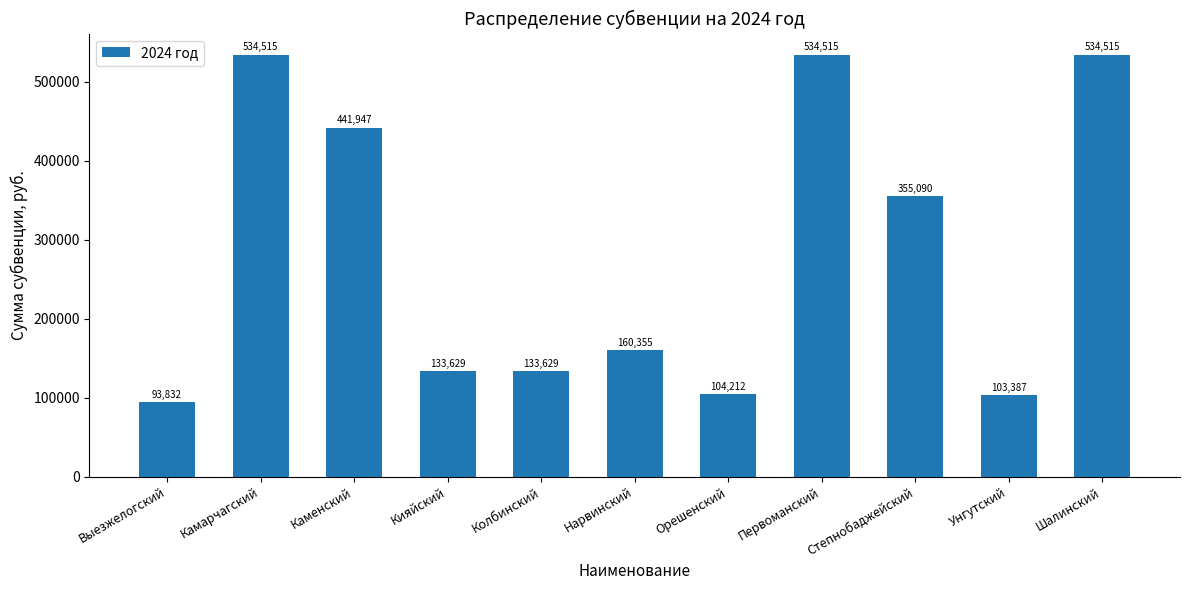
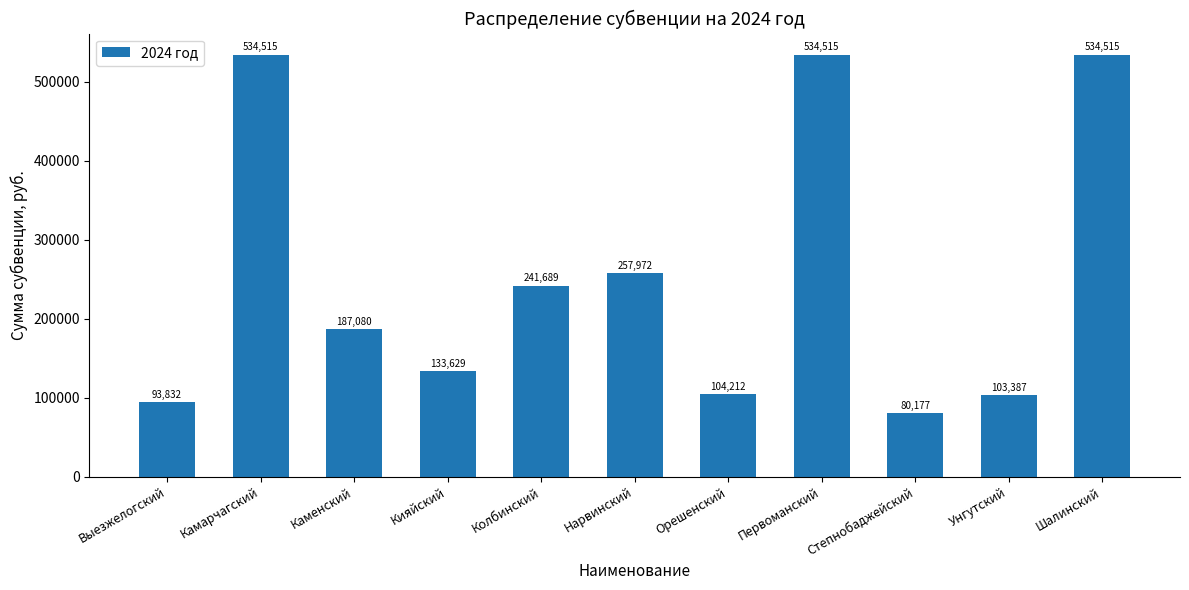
Каменский: 441,947 -> 187,080
Колбинский: 133,629 -> 241,689
Нарвинский: 160,355 -> 257,972
Степнобаджейский: 355,090 -> 80,177
